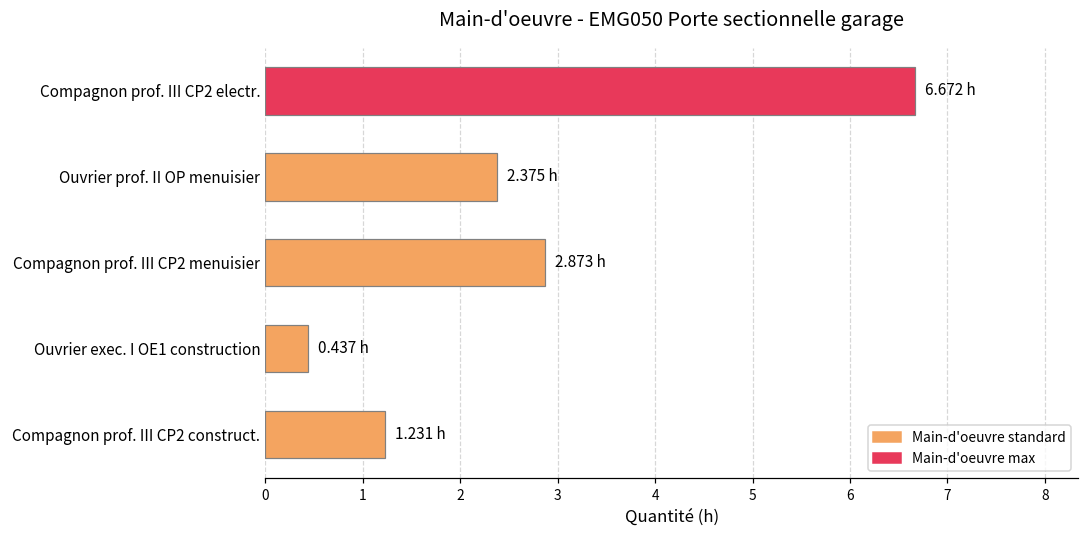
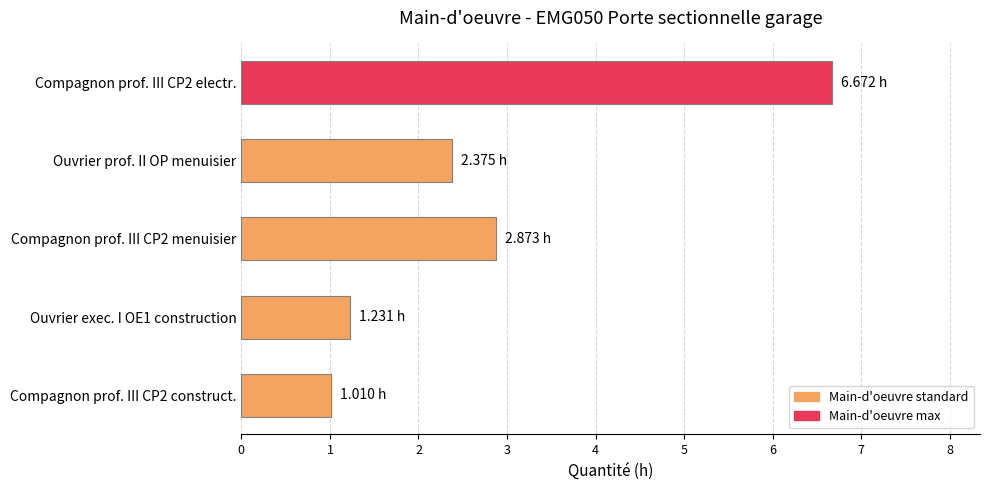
Ouvrier exec. I OE1 construction: 0.437 -> 1.231
Compagnon prof. III CP2 construct.: 1.231 -> 1.010
